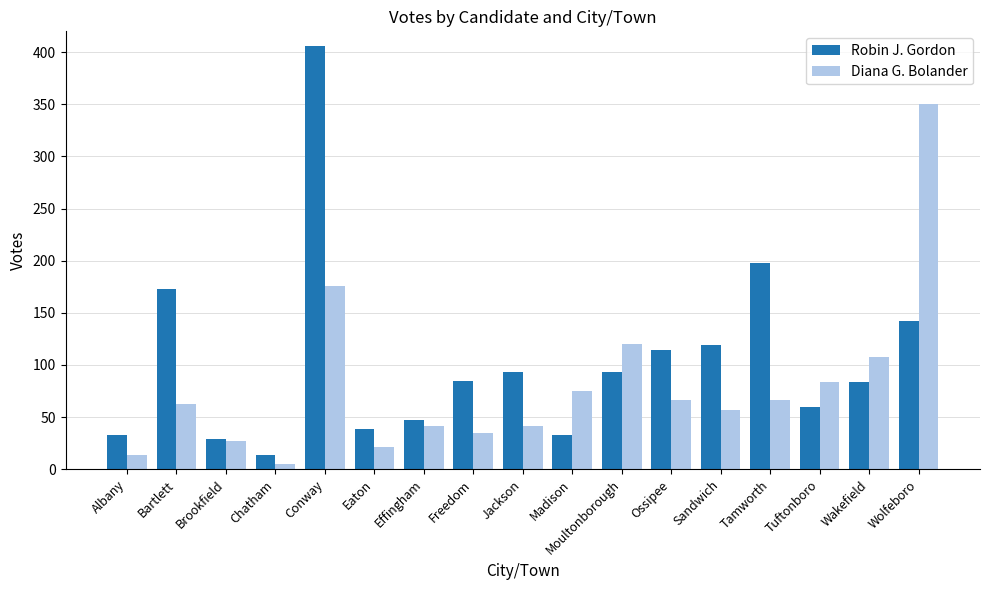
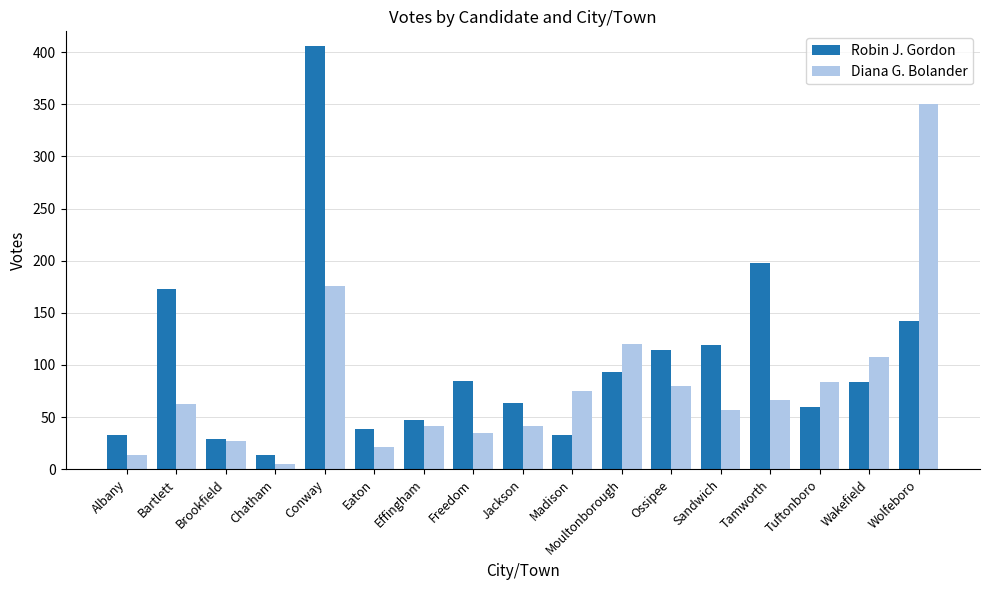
Robin J. Gordon, Jackson: 93 -> 64
Diana G. Bolander, Ossipee: 66 -> 80
